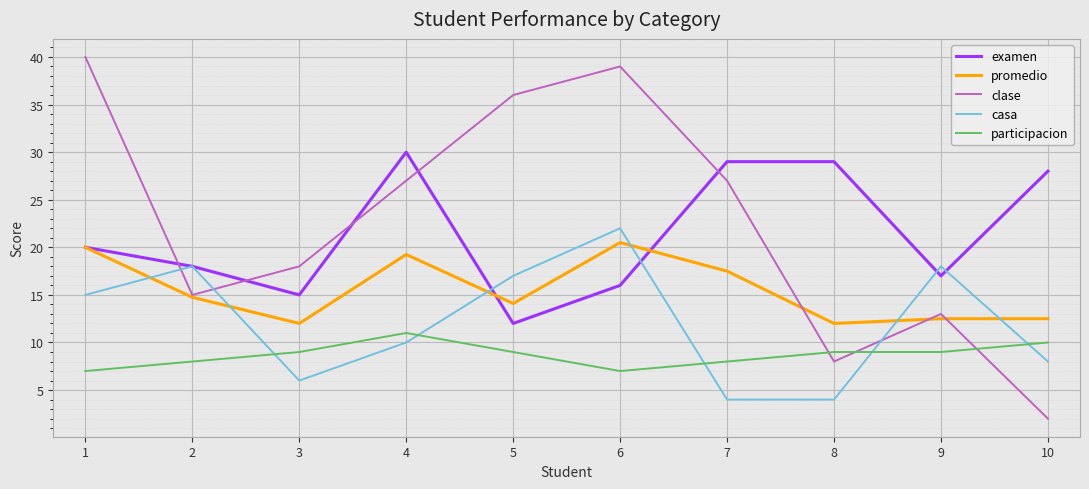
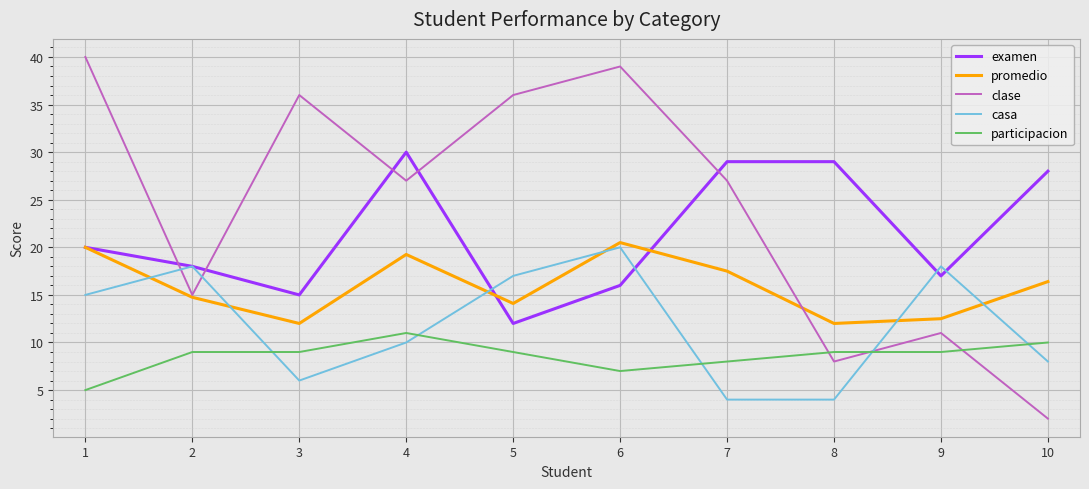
participacion, 1: 7 -> 5
participacion, 2: 8 -> 9
clase, 3: 18 -> 36
casa, 6: 22 -> 20
clase, 9: 13 -> 11
promedio, 10: 13 -> 16
